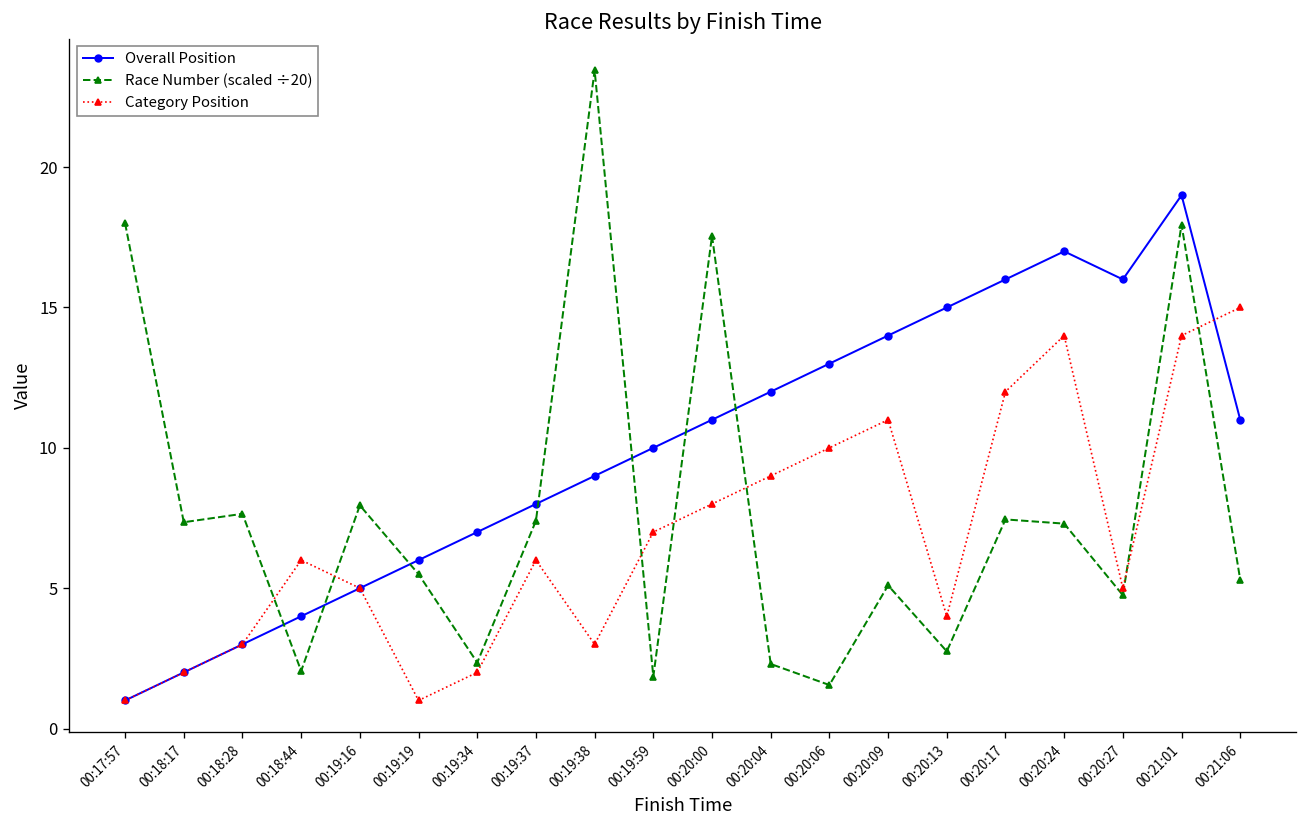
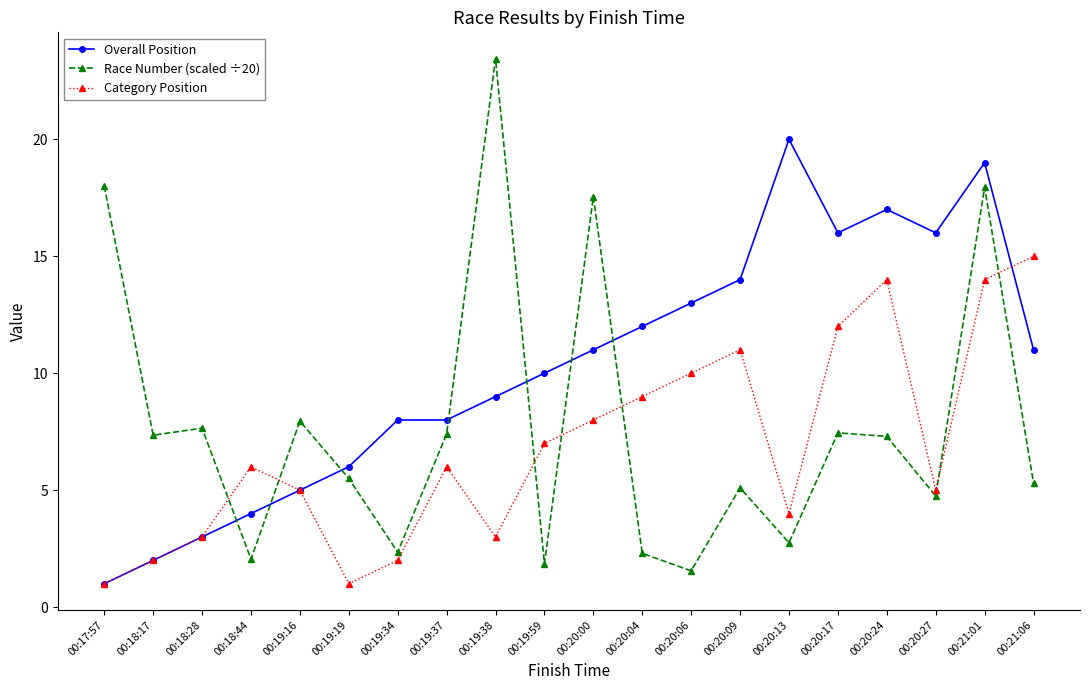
Overall Position, 00:19:34: 7 -> 8
Overall Position, 00:20:13: 15 -> 20
